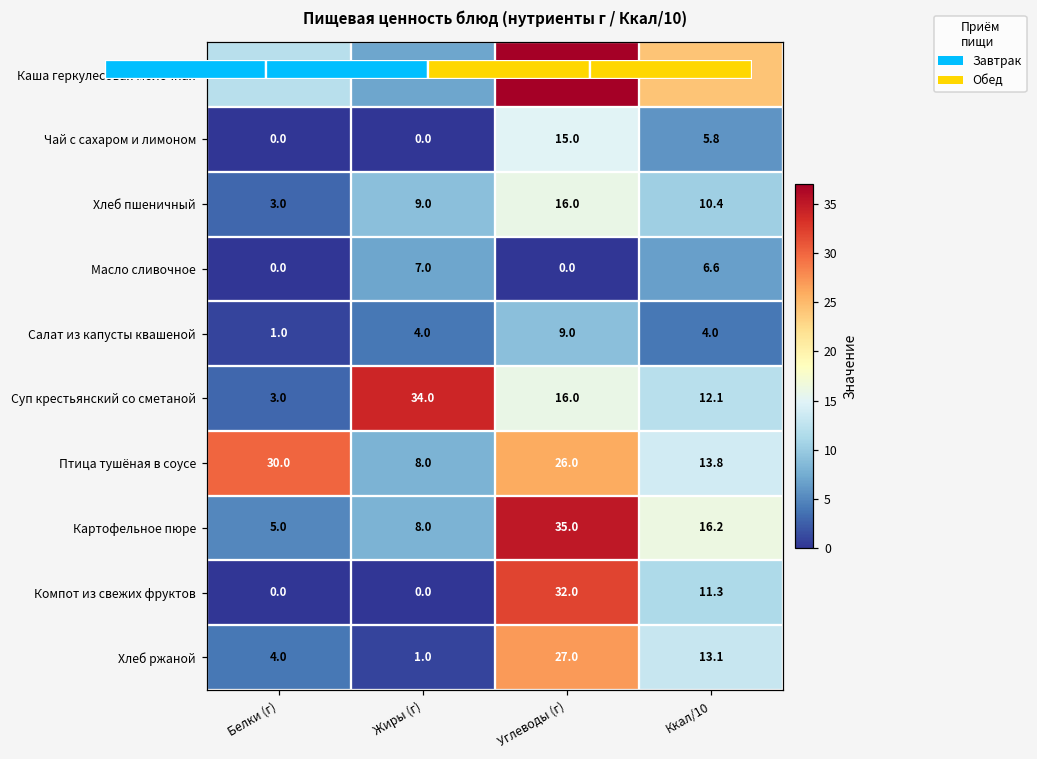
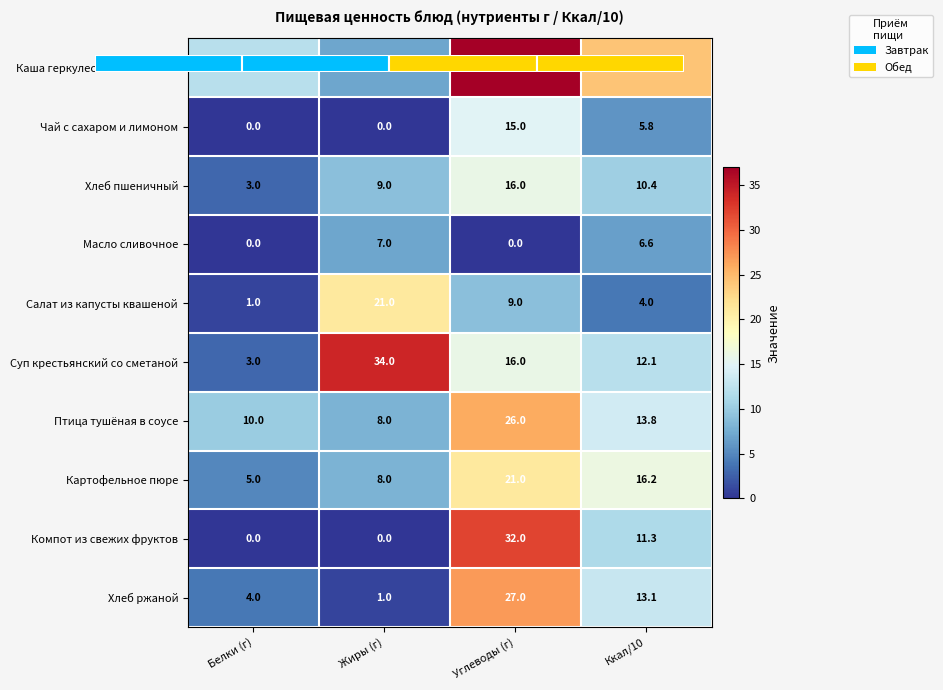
Салат из капусты квашеной, Жиры (г): 4.0 -> 21.0
Птица тушёная в соусе, Белки (г): 30.0 -> 10.0
Картофельное пюре, Углеводы (г): 35.0 -> 21.0
